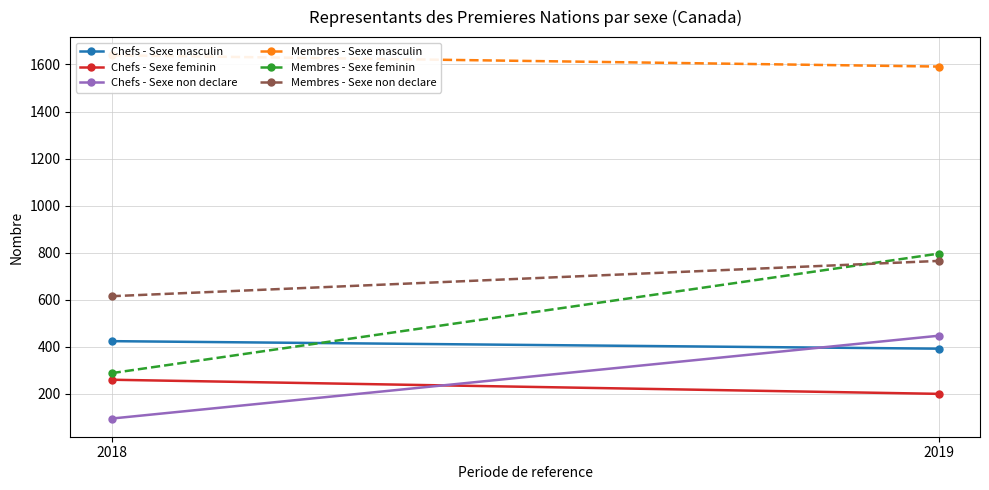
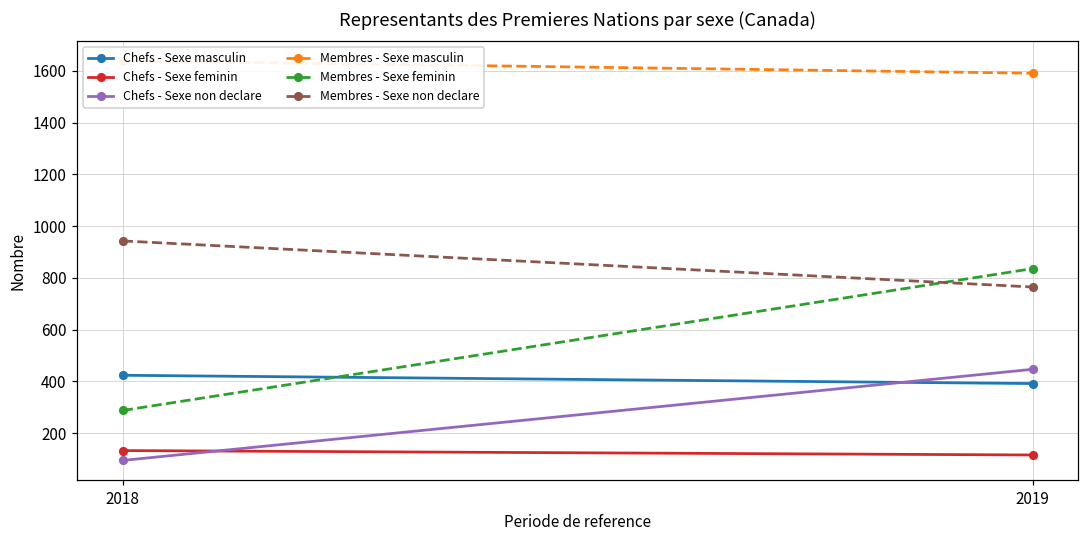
Chefs - Sexe feminin, 2018: 260 -> 130
Membres - Sexe non declare, 2018: 620 -> 940
Chefs - Sexe feminin, 2019: 200 -> 120
Membres - Sexe feminin, 2019: 800 -> 840
